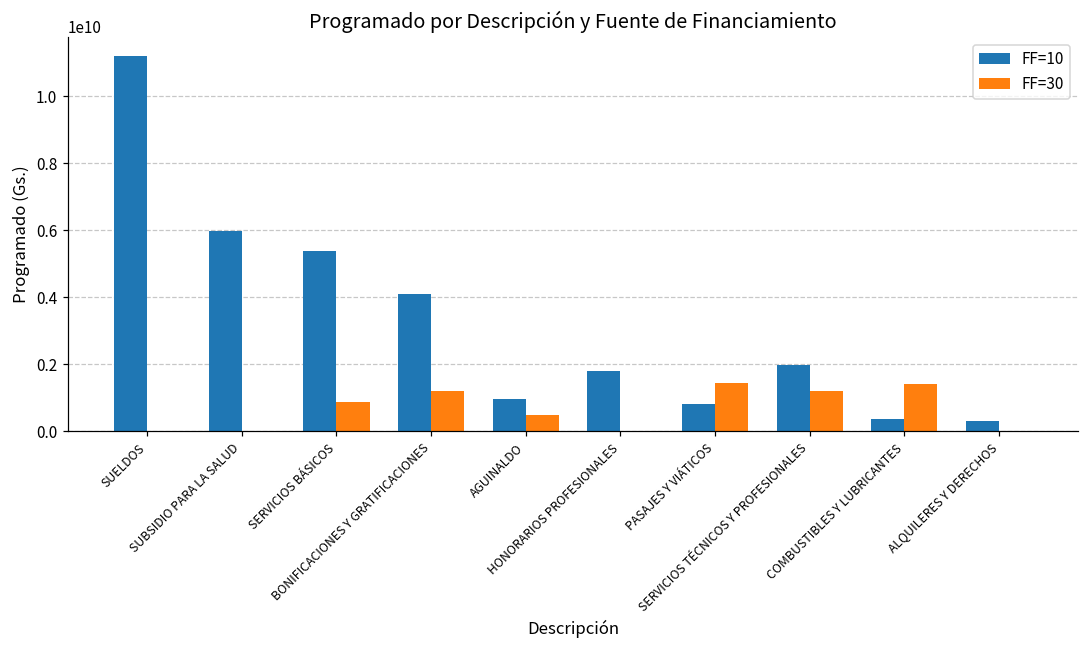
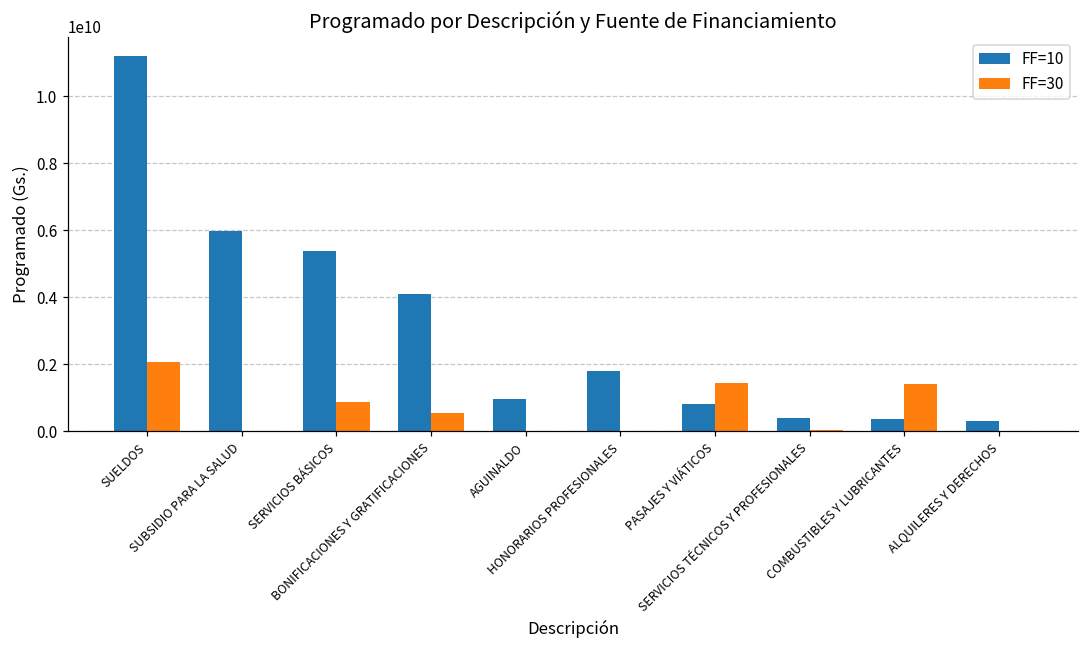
FF=30, SUELDOS: 0 -> 2100000000
FF=30, BONIFICACIONES Y GRATIFICACIONES: 1200000000 -> 500000000
FF=30, AGUINALDO: 500000000 -> 0
FF=10, SERVICIOS TÉCNICOS Y PROFESIONALES: 2000000000 -> 400000000
FF=30, SERVICIOS TÉCNICOS Y PROFESIONALES: 1200000000 -> 0
